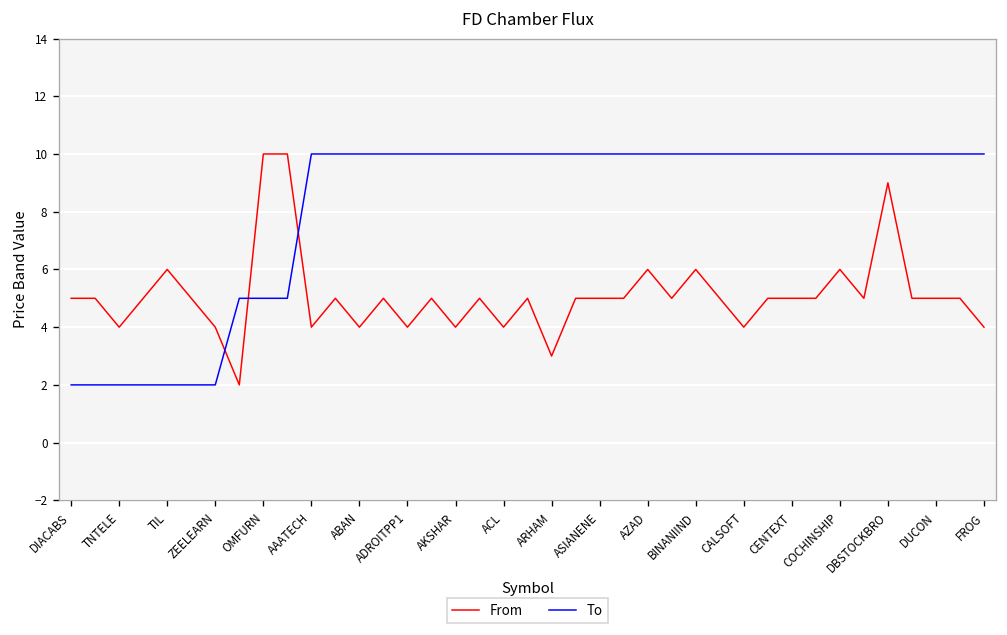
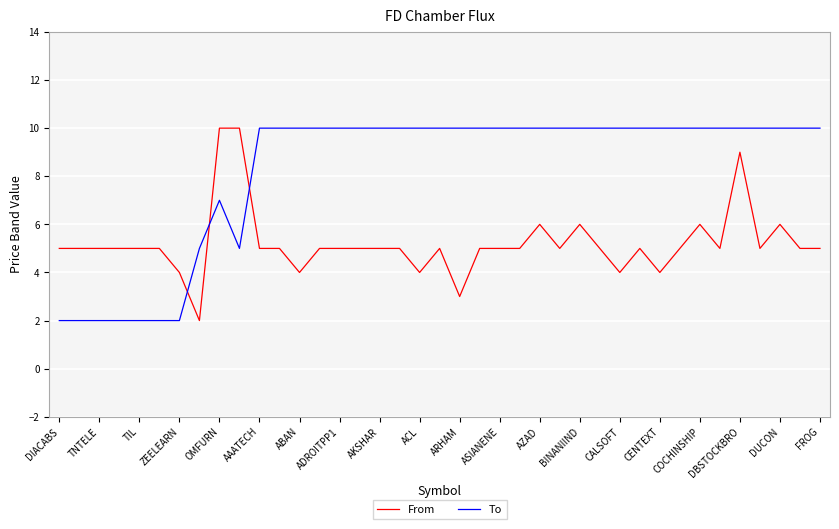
From, TNTELE: 4 -> 5
From, TIL: 6 -> 5
To, OMFURN: 5 -> 7
From, AAATECH: 4 -> 5
From, ADROITPP1: 4 -> 5
From, AKSHAR: 4 -> 5
From, CENTEXT: 5 -> 4
From, DUCON: 5 -> 6
From, FROG: 4 -> 5
